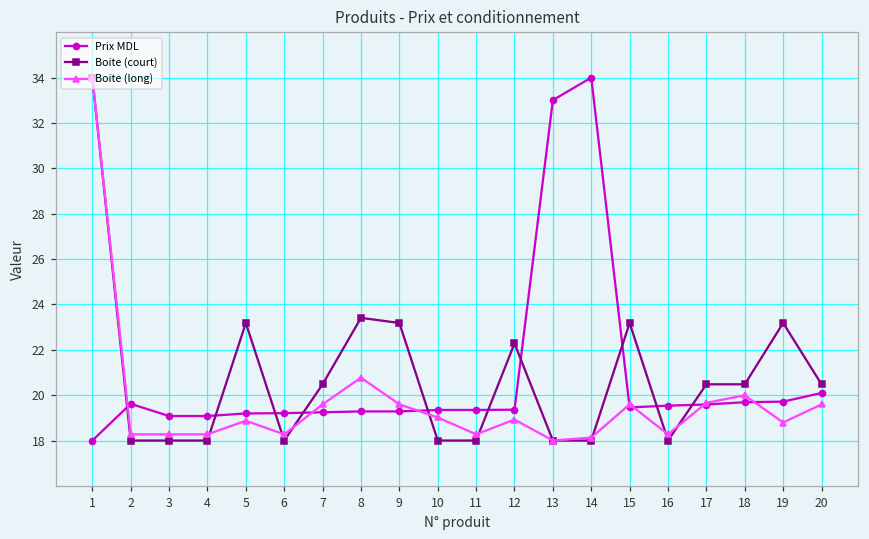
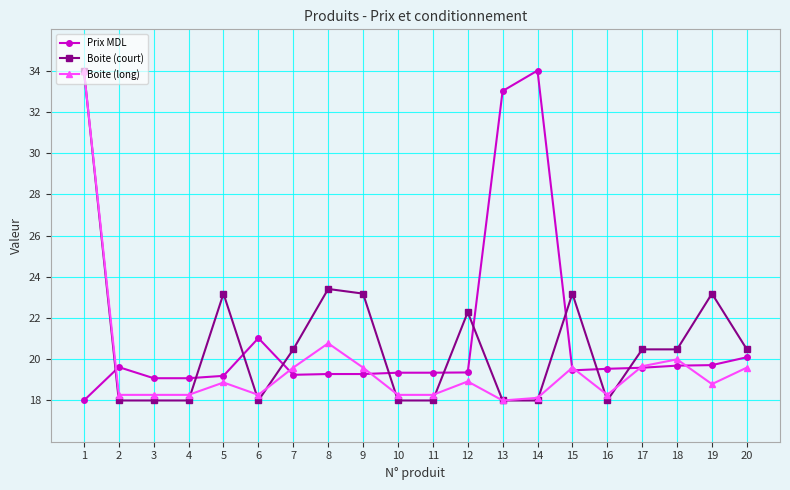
Prix MDL, 6: 19.2 -> 21.0
Boite (long), 10: 19.0 -> 18.3
